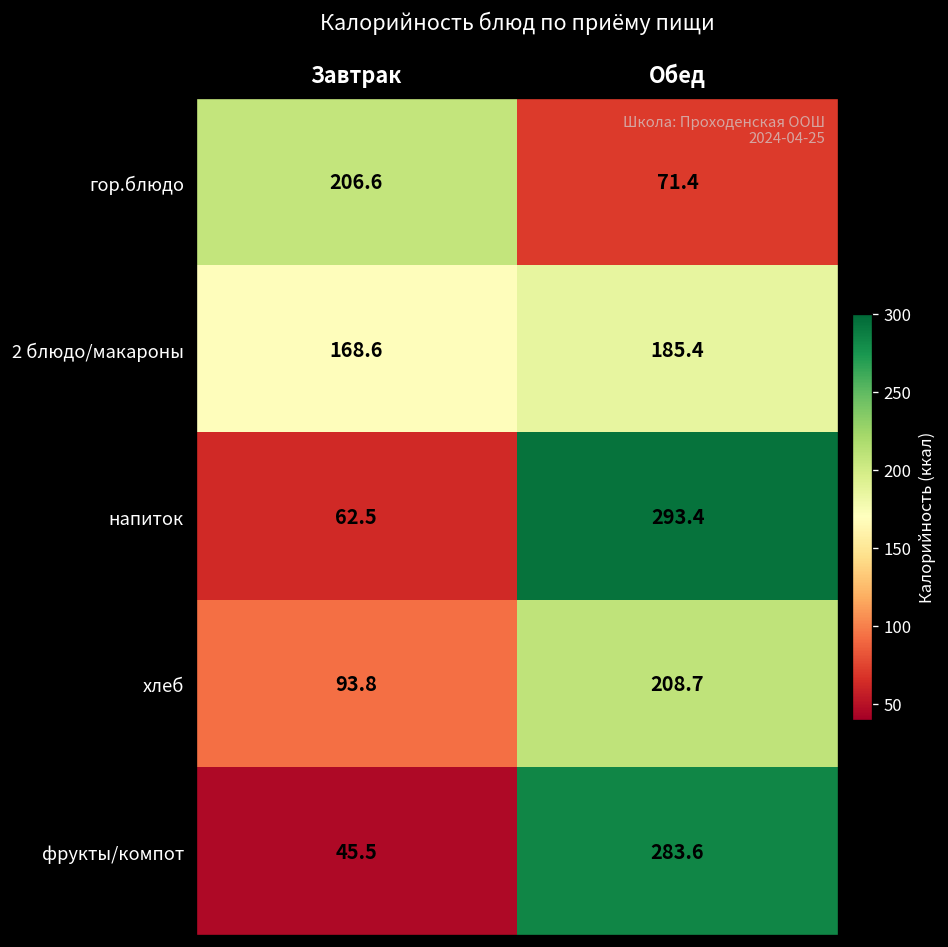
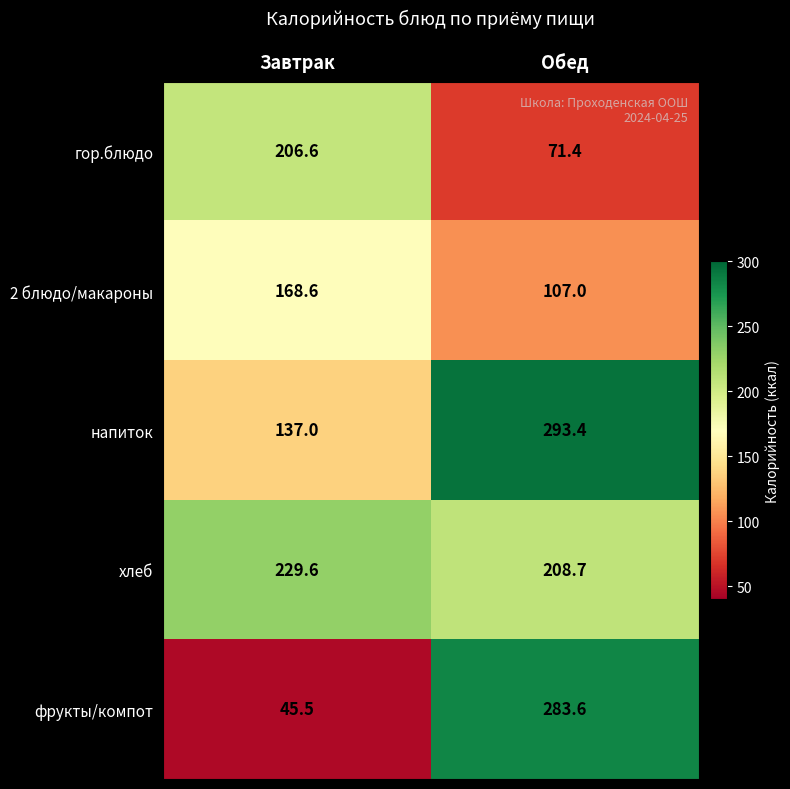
2 блюдо/макароны, Обед: 185.4 -> 107.0
напиток, Завтрак: 62.5 -> 137.0
хлеб, Завтрак: 93.8 -> 229.6
